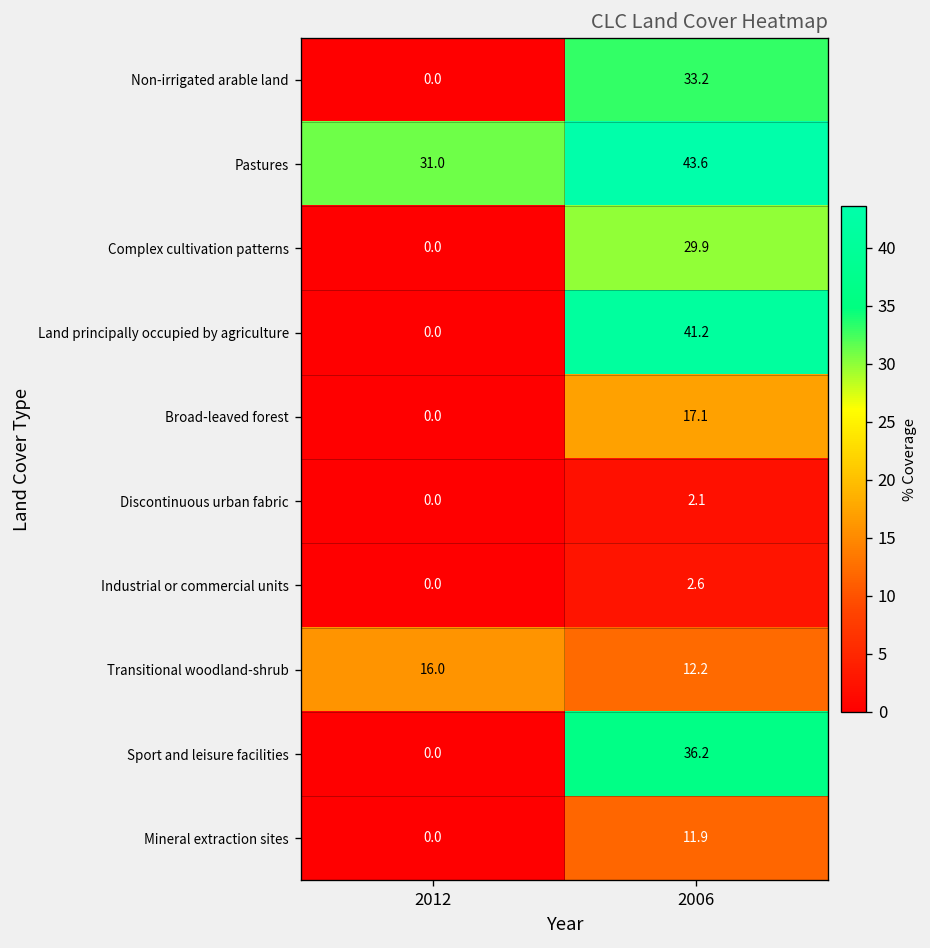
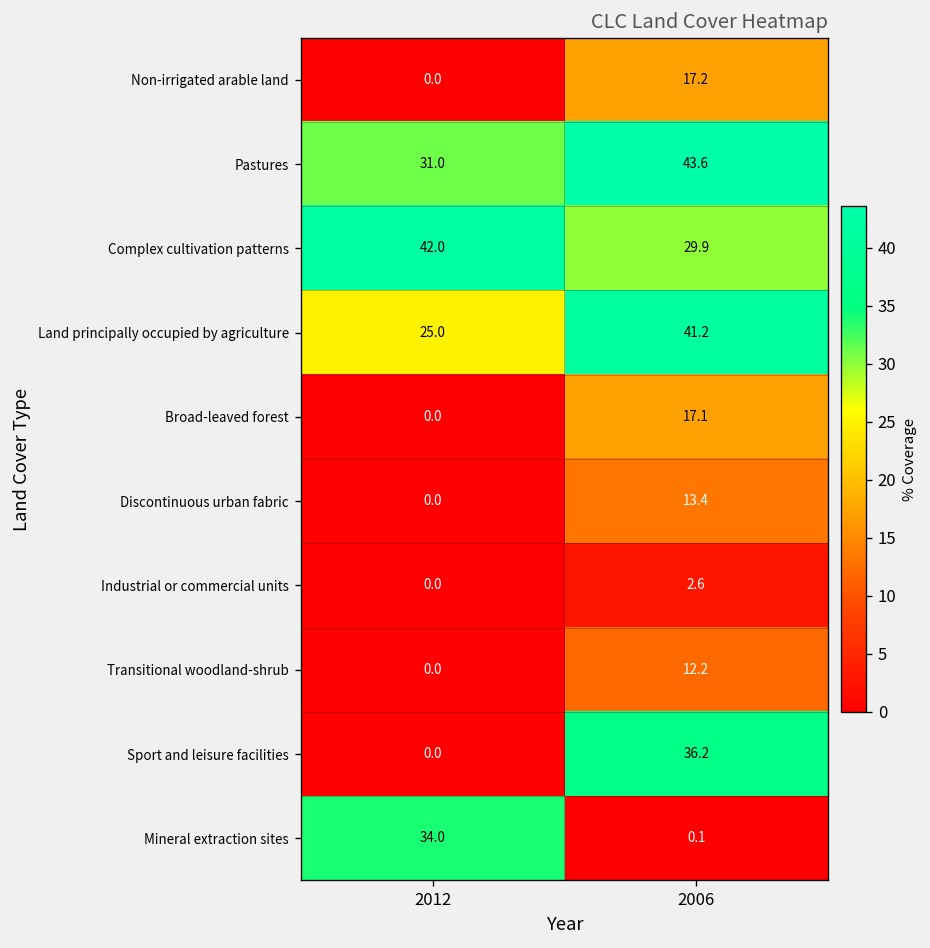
Non-irrigated arable land, 2006: 33.2 -> 17.2
Complex cultivation patterns, 2012: 0.0 -> 42.0
Land principally occupied by agriculture, 2012: 0.0 -> 25.0
Discontinuous urban fabric, 2006: 2.1 -> 13.4
Transitional woodland-shrub, 2012: 16.0 -> 0.0
Mineral extraction sites, 2012: 0.0 -> 34.0
Mineral extraction sites, 2006: 11.9 -> 0.1
